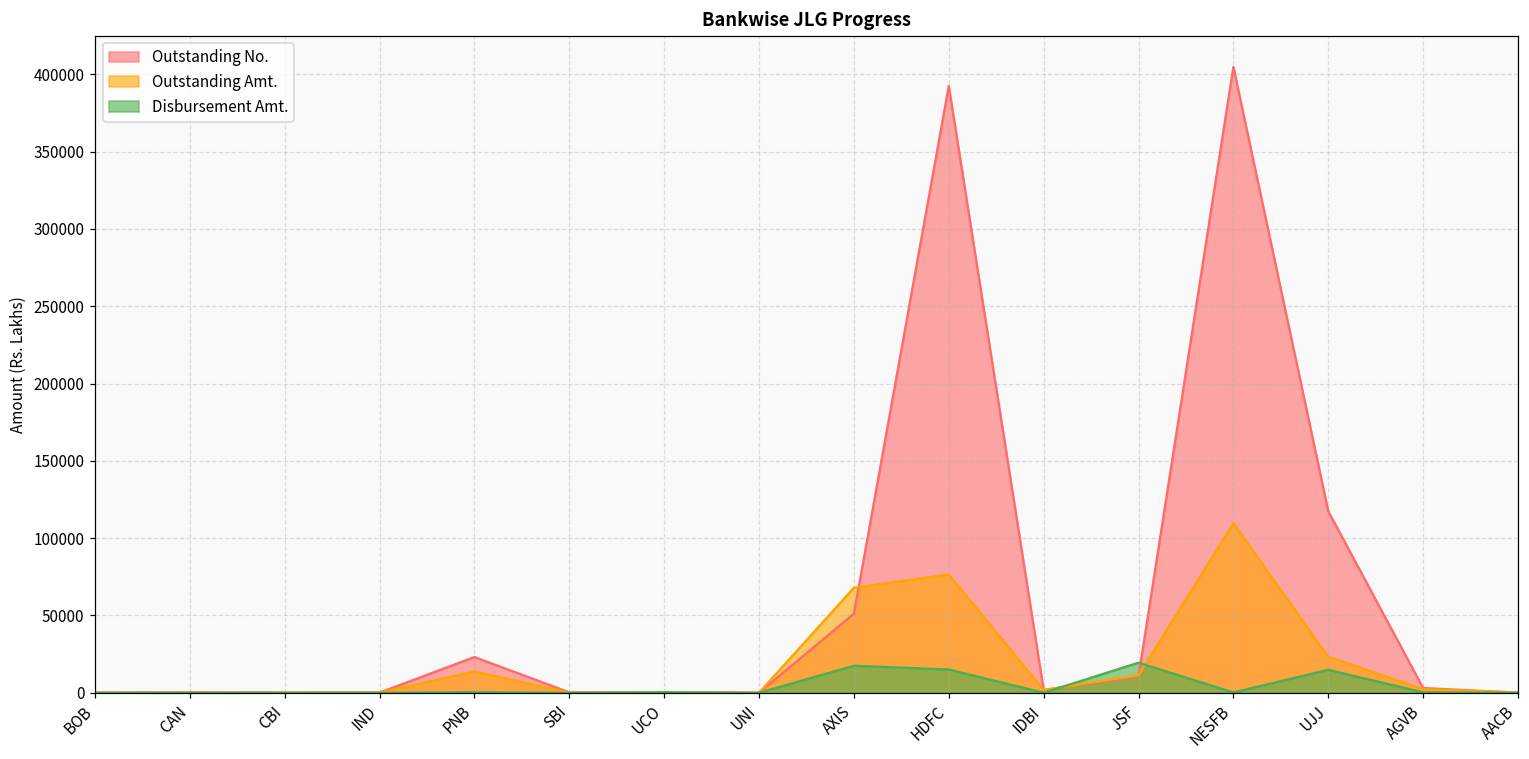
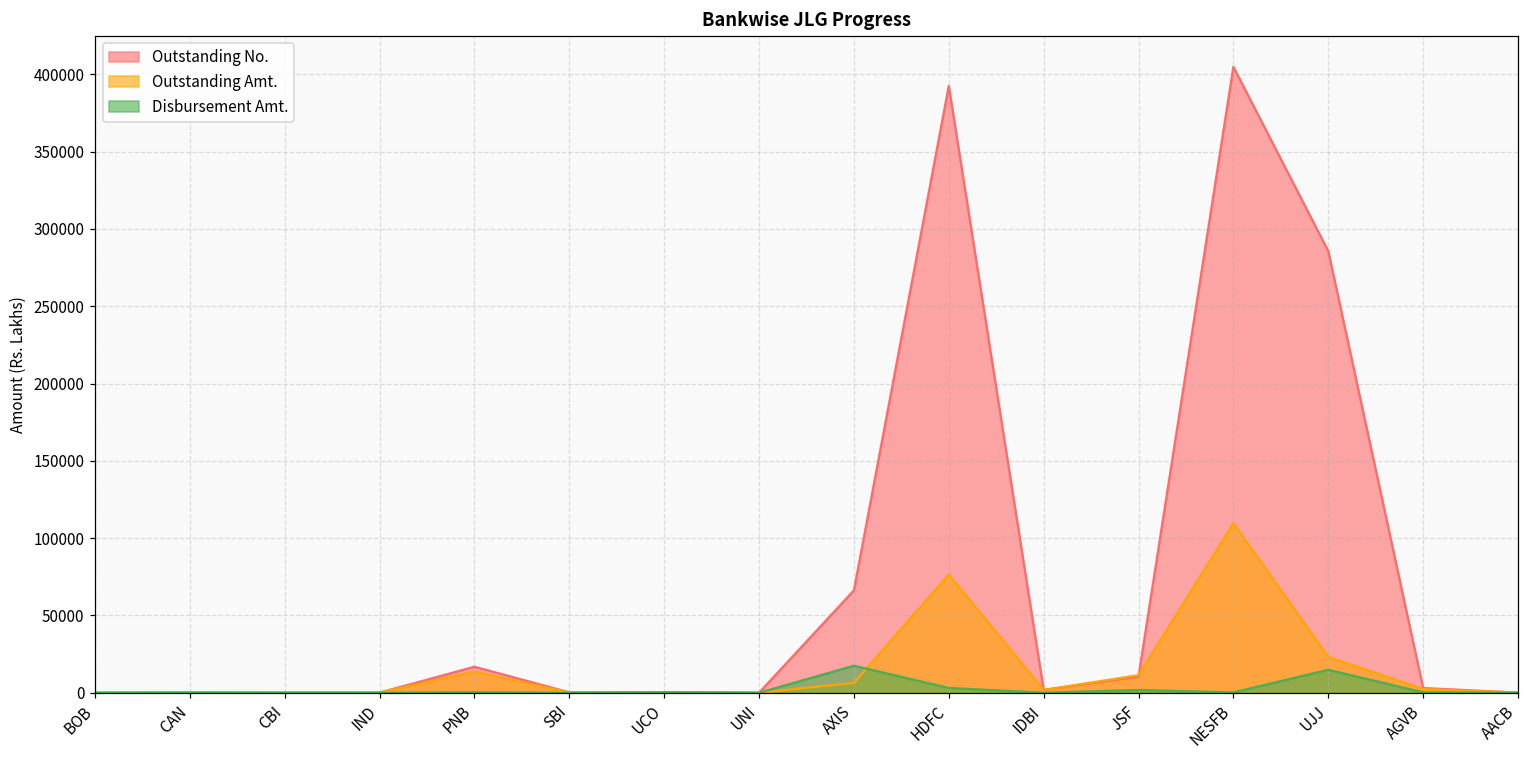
Outstanding No., PNB: 23000 -> 17000
Outstanding No., AXIS: 51000 -> 66000
Outstanding Amt., AXIS: 68000 -> 6000
Disbursement Amt., HDFC: 15000 -> 3000
Disbursement Amt., JSF: 19000 -> 2000
Outstanding No., UJJ: 117000 -> 286000
